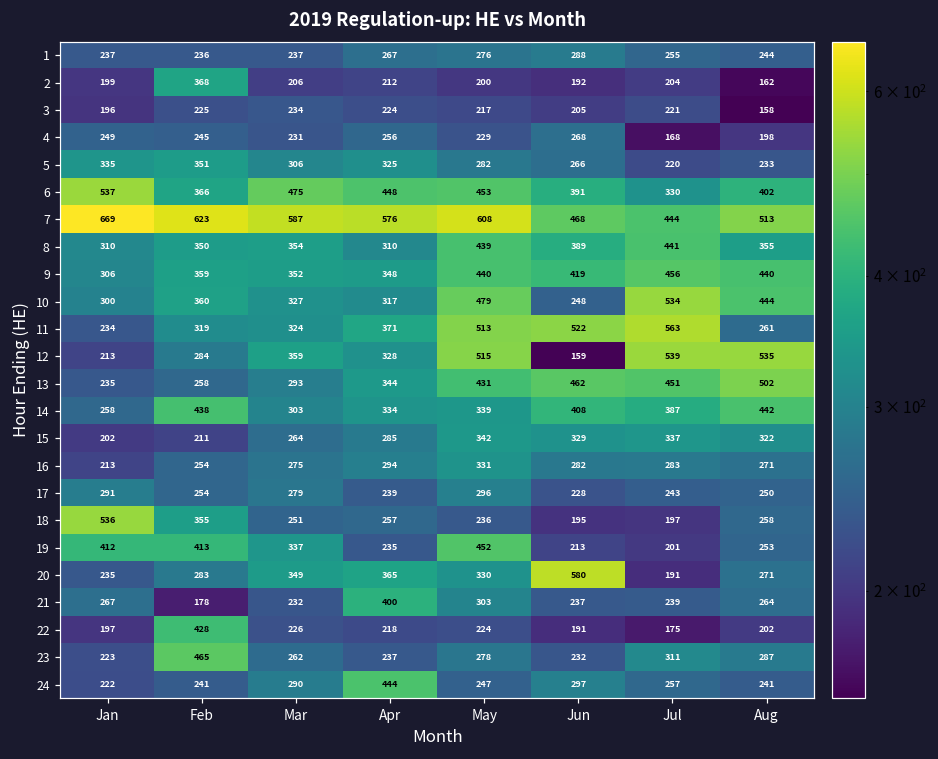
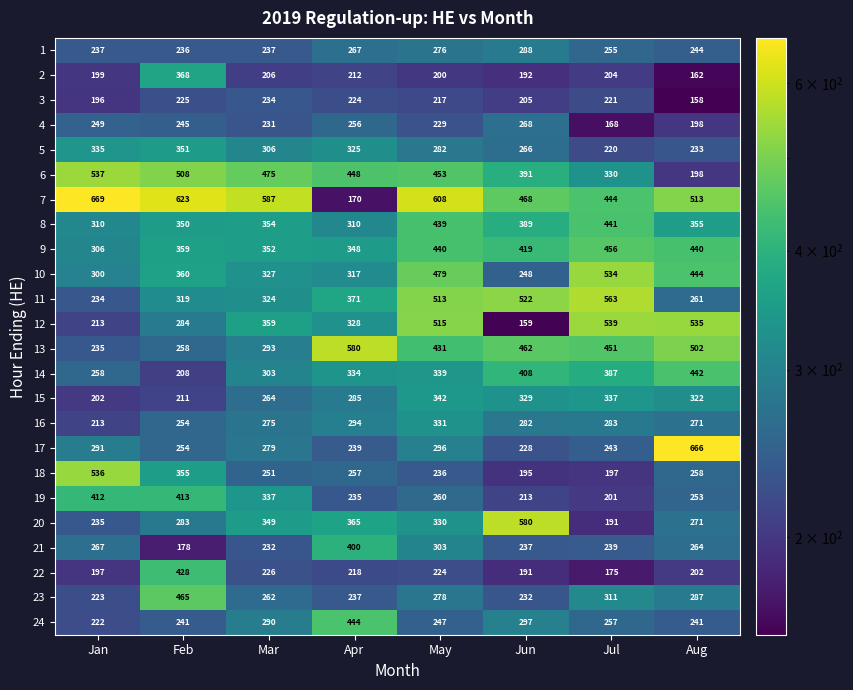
6, Feb: 366 -> 508
6, Aug: 402 -> 198
7, Apr: 576 -> 170
13, Apr: 344 -> 580
14, Feb: 438 -> 208
17, Aug: 250 -> 666
19, May: 452 -> 260
